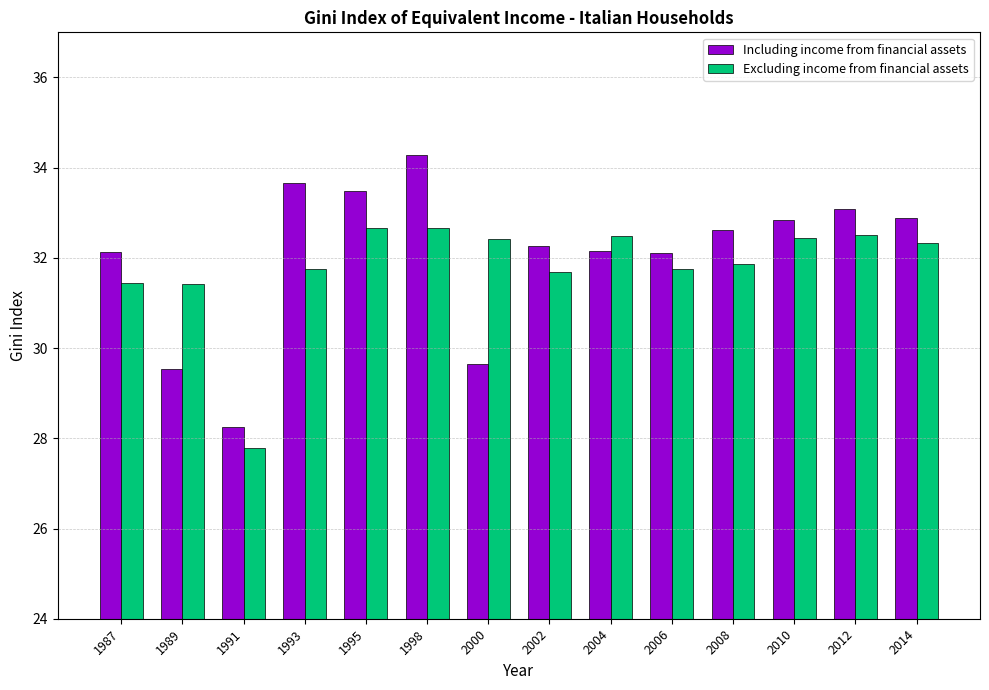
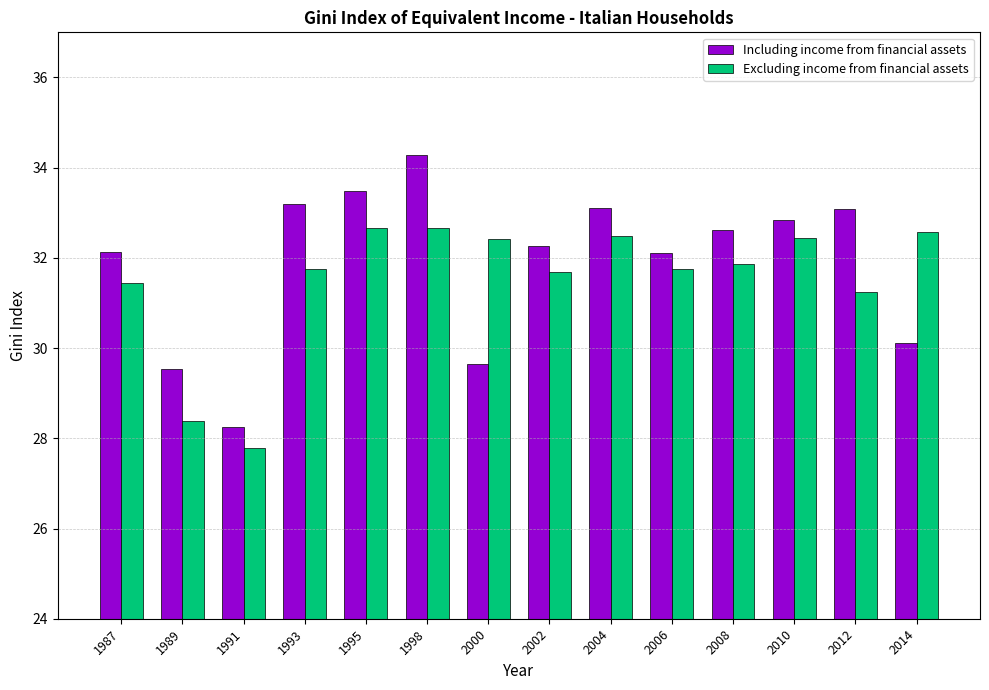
Excluding income from financial assets, 1989: 31.4 -> 28.4
Including income from financial assets, 1993: 33.7 -> 33.2
Including income from financial assets, 2004: 32.2 -> 33.1
Excluding income from financial assets, 2012: 32.5 -> 31.2
Including income from financial assets, 2014: 32.9 -> 30.1
Excluding income from financial assets, 2014: 32.3 -> 32.6
